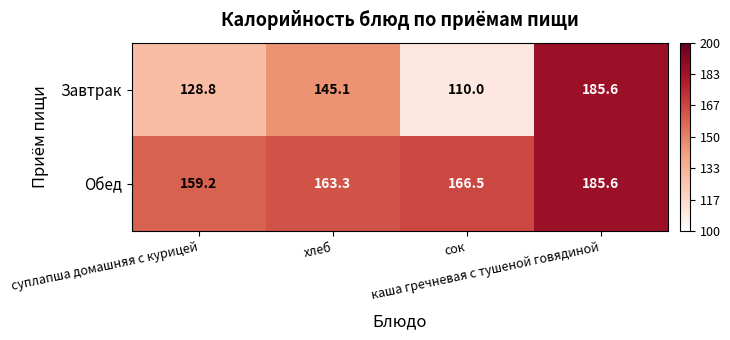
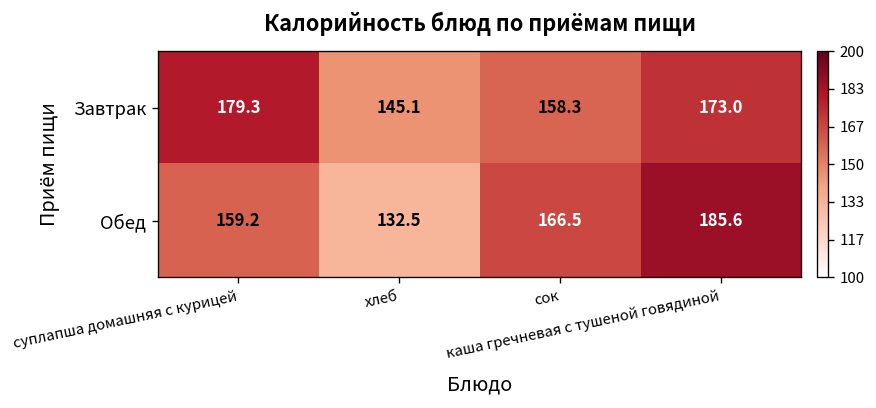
Завтрак, суплапша домашняя с курицей: 128.8 -> 179.3
Завтрак, сок: 110.0 -> 158.3
Завтрак, каша гречневая с тушеной говядиной: 185.6 -> 173.0
Обед, хлеб: 163.3 -> 132.5
